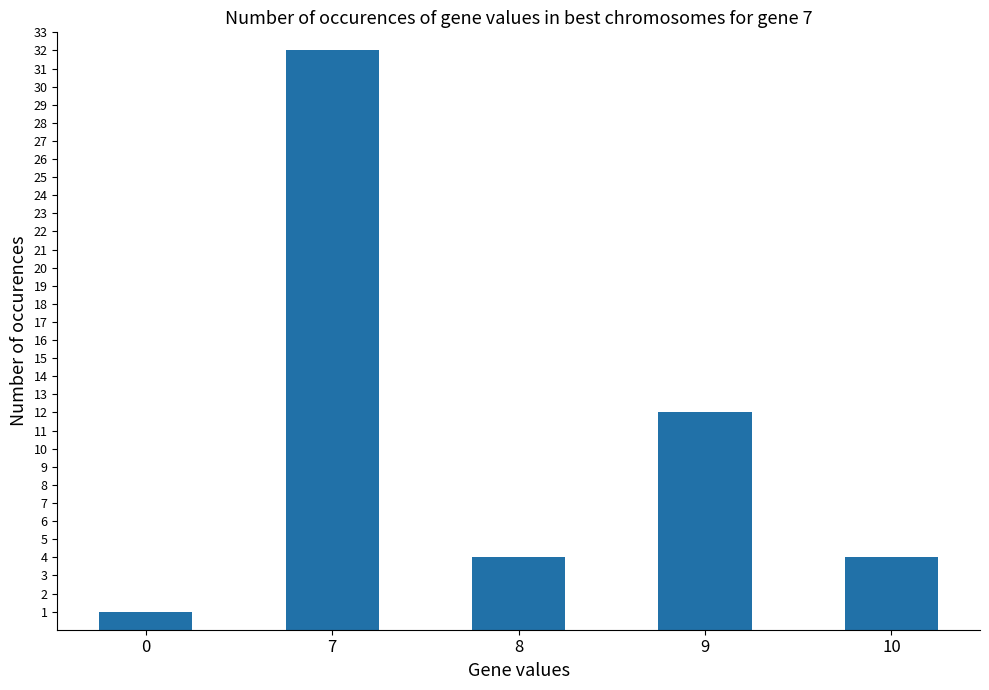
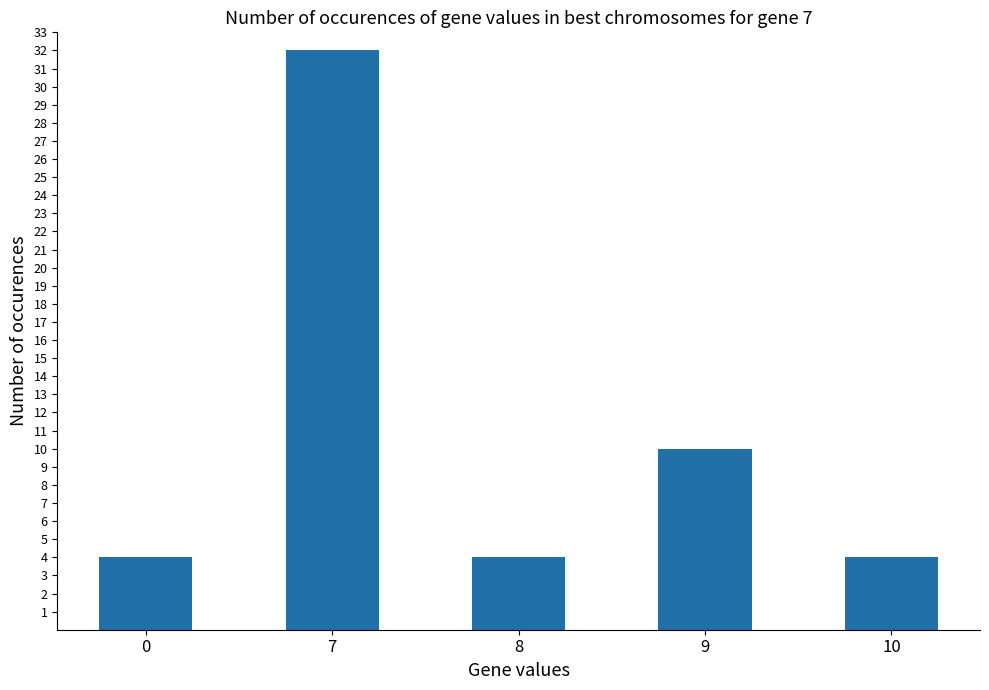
0: 1 -> 4
9: 12 -> 10
